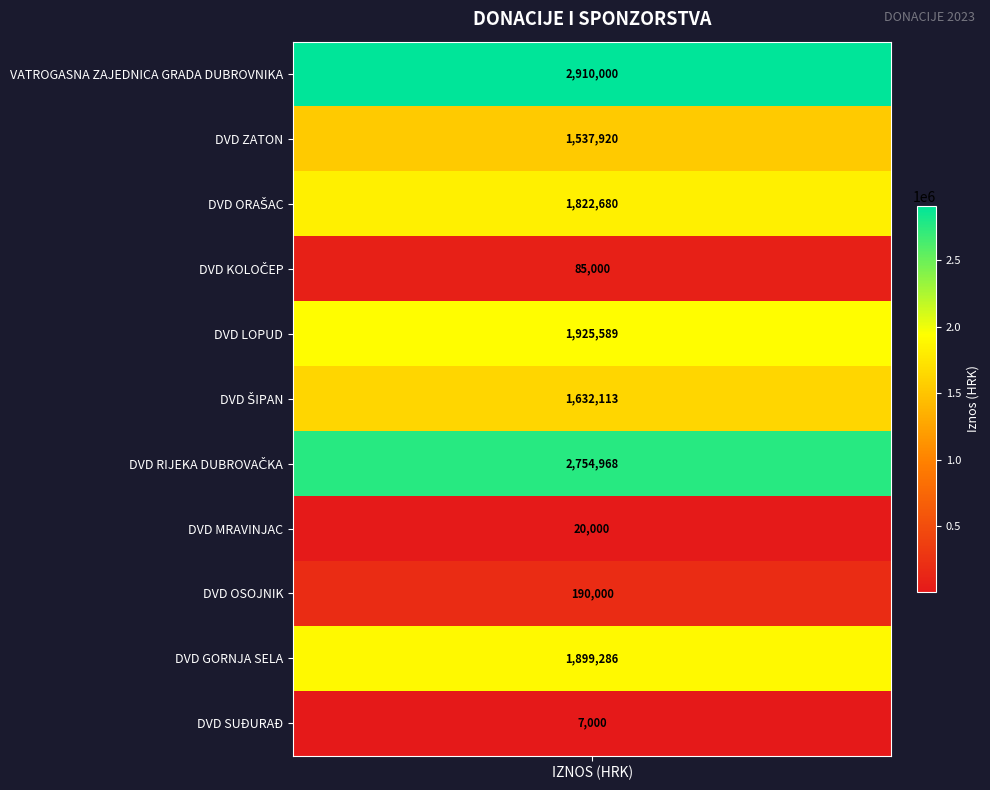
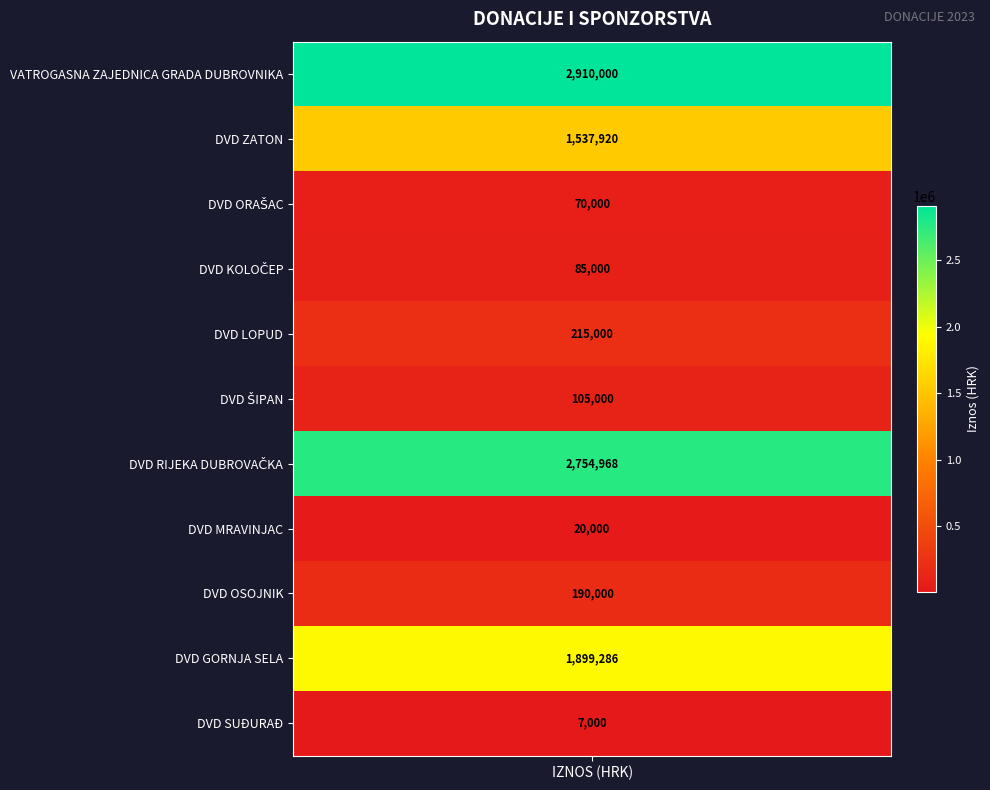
DVD ORAŠAC, IZNOS (HRK): 1,822,680 -> 70,000
DVD LOPUD, IZNOS (HRK): 1,925,589 -> 215,000
DVD ŠIPAN, IZNOS (HRK): 1,632,113 -> 105,000
